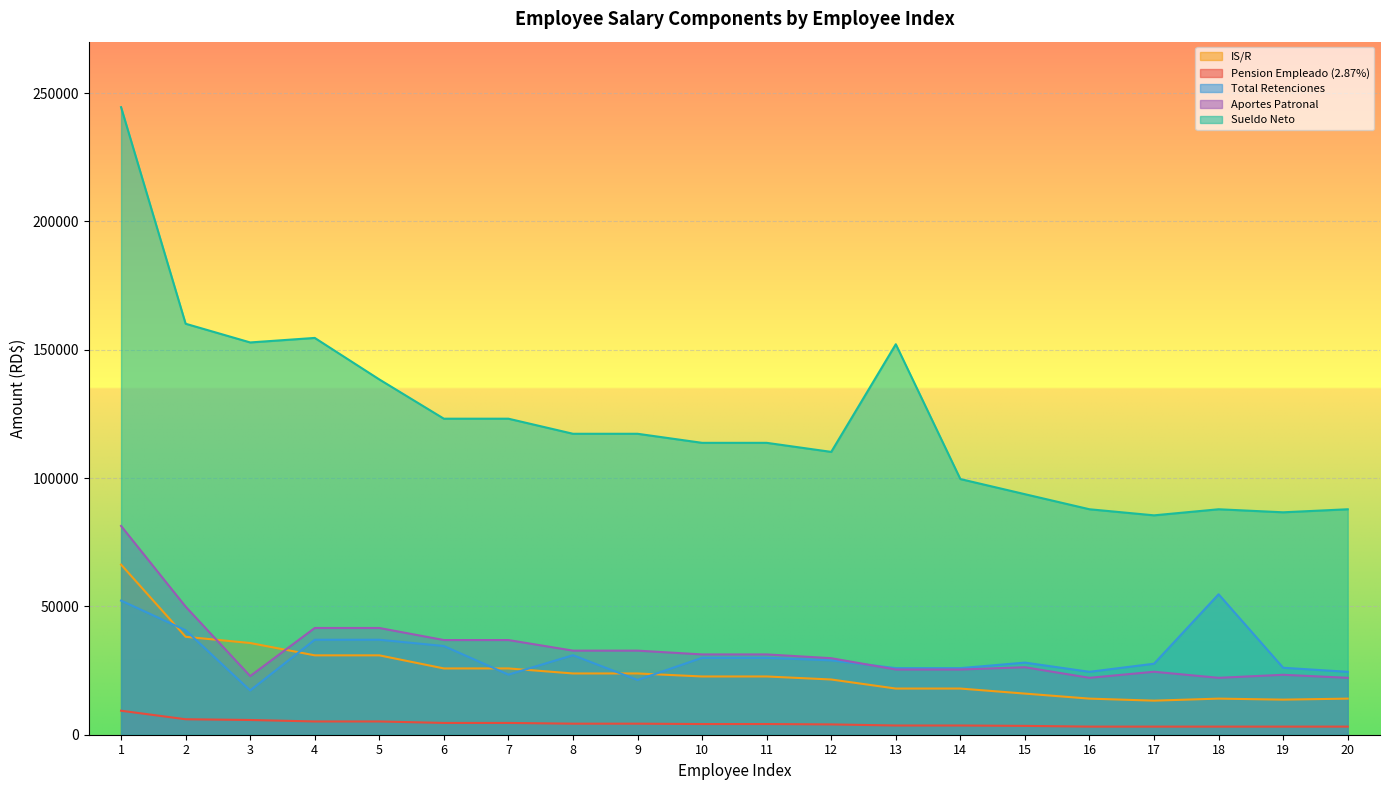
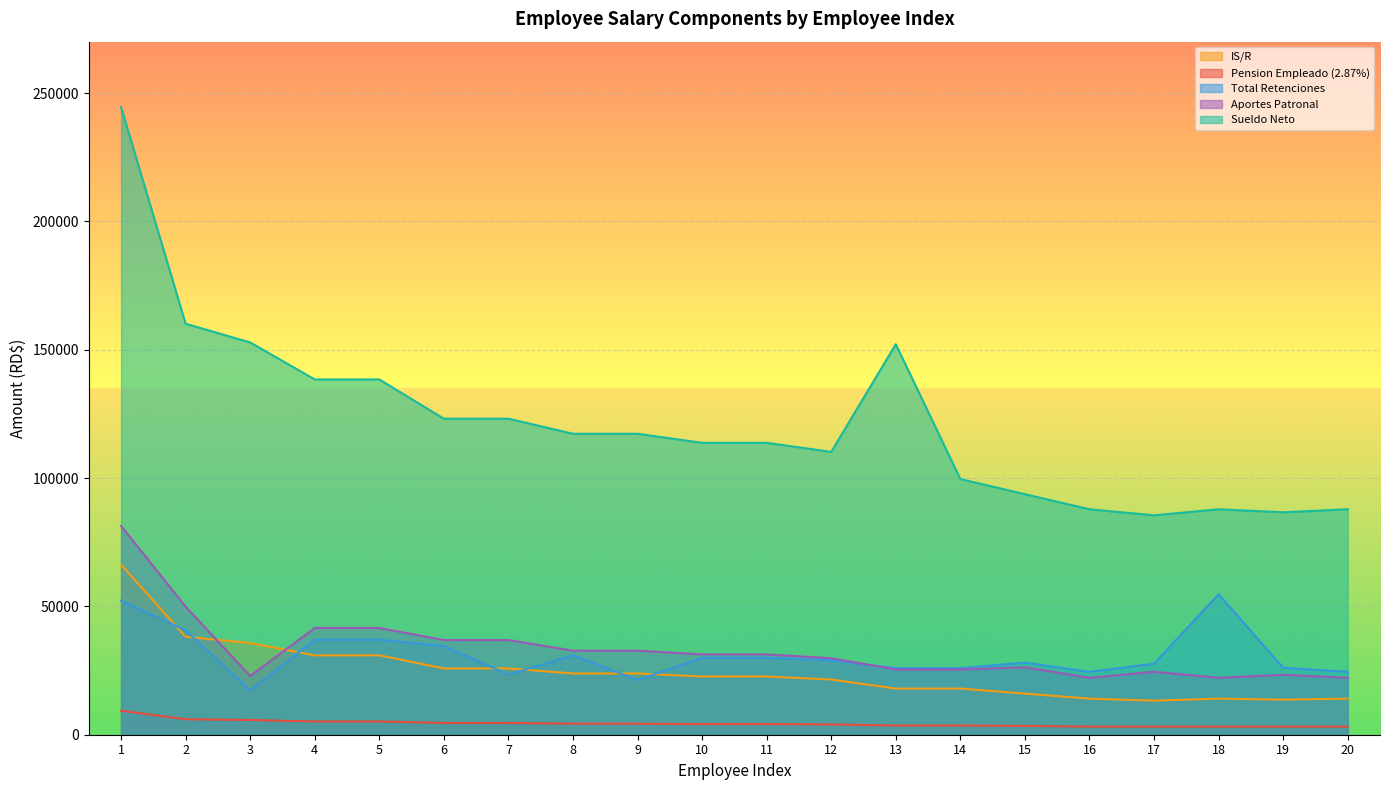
Sueldo Neto, 4: 155000 -> 138000
